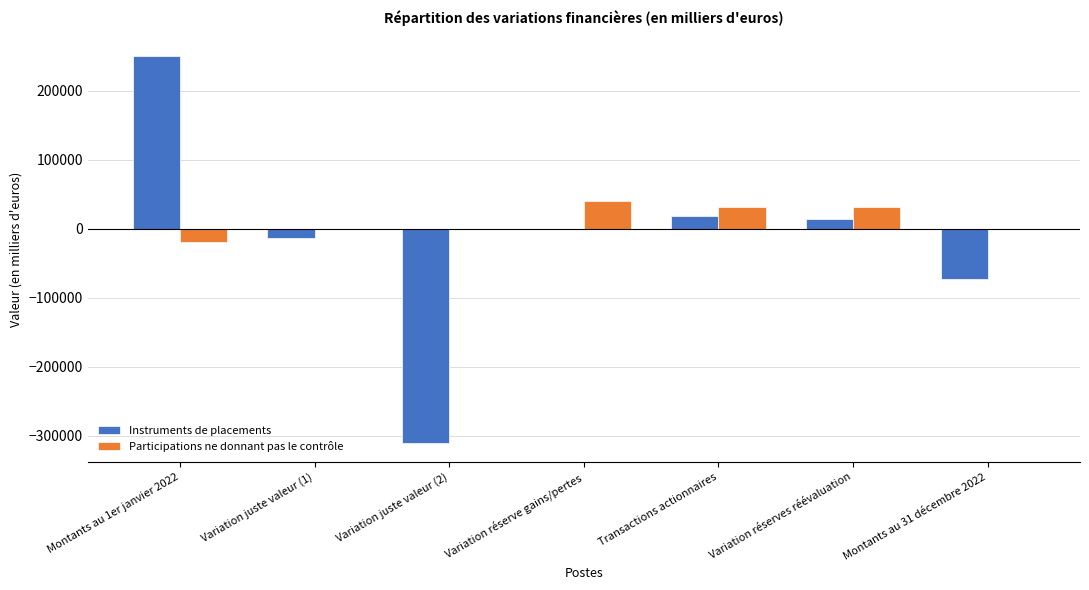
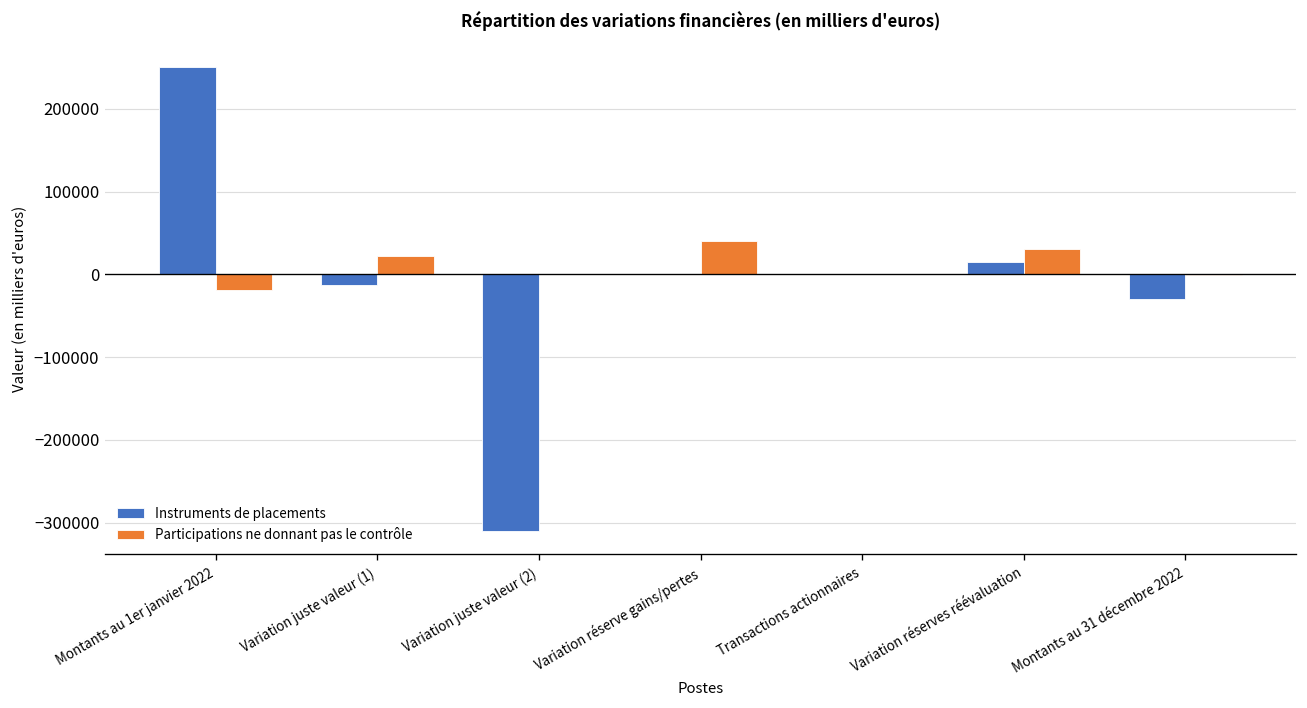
Participations ne donnant pas le contrôle, Variation juste valeur (1): 0 -> 20000
Instruments de placements, Transactions actionnaires: 20000 -> 0
Participations ne donnant pas le contrôle, Transactions actionnaires: 30000 -> 0
Instruments de placements, Montants au 31 décembre 2022: -70000 -> -30000
